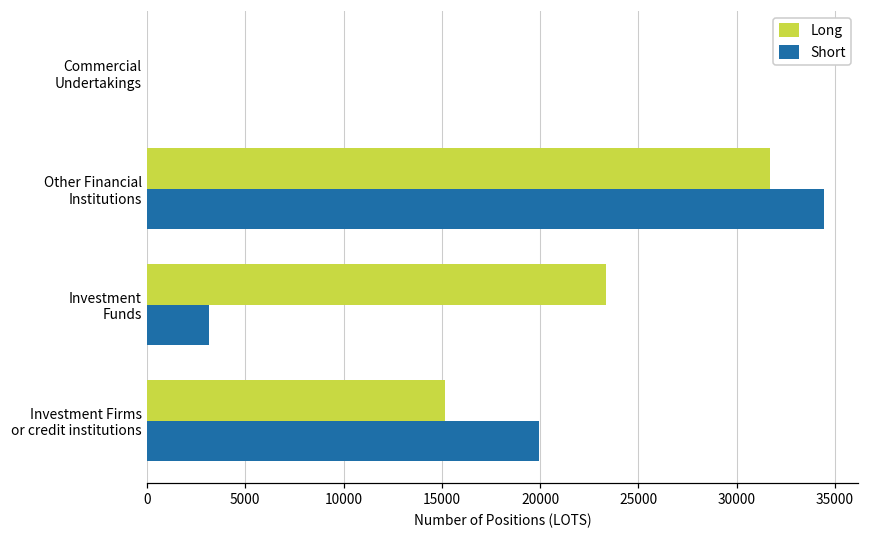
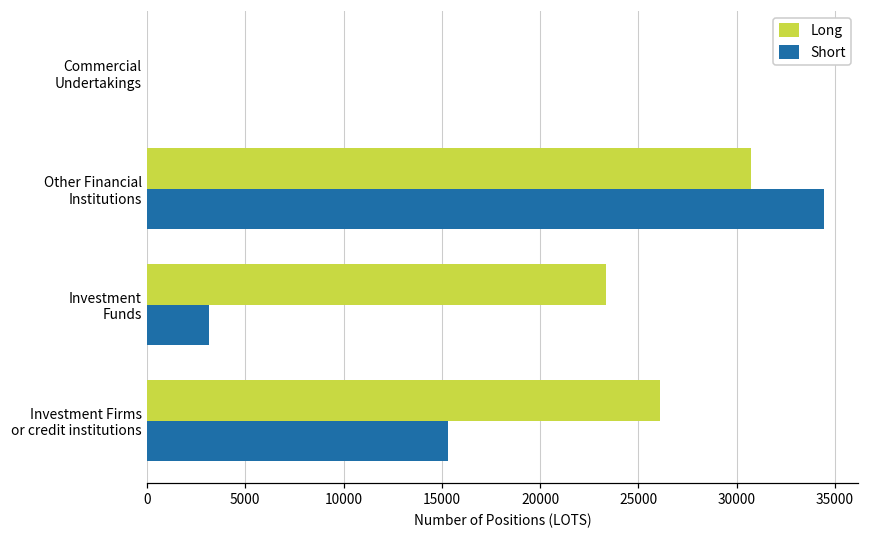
Long, Other Financial Institutions: 31700 -> 30700
Long, Investment Firms or credit institutions: 15200 -> 26100
Short, Investment Firms or credit institutions: 19900 -> 15300
